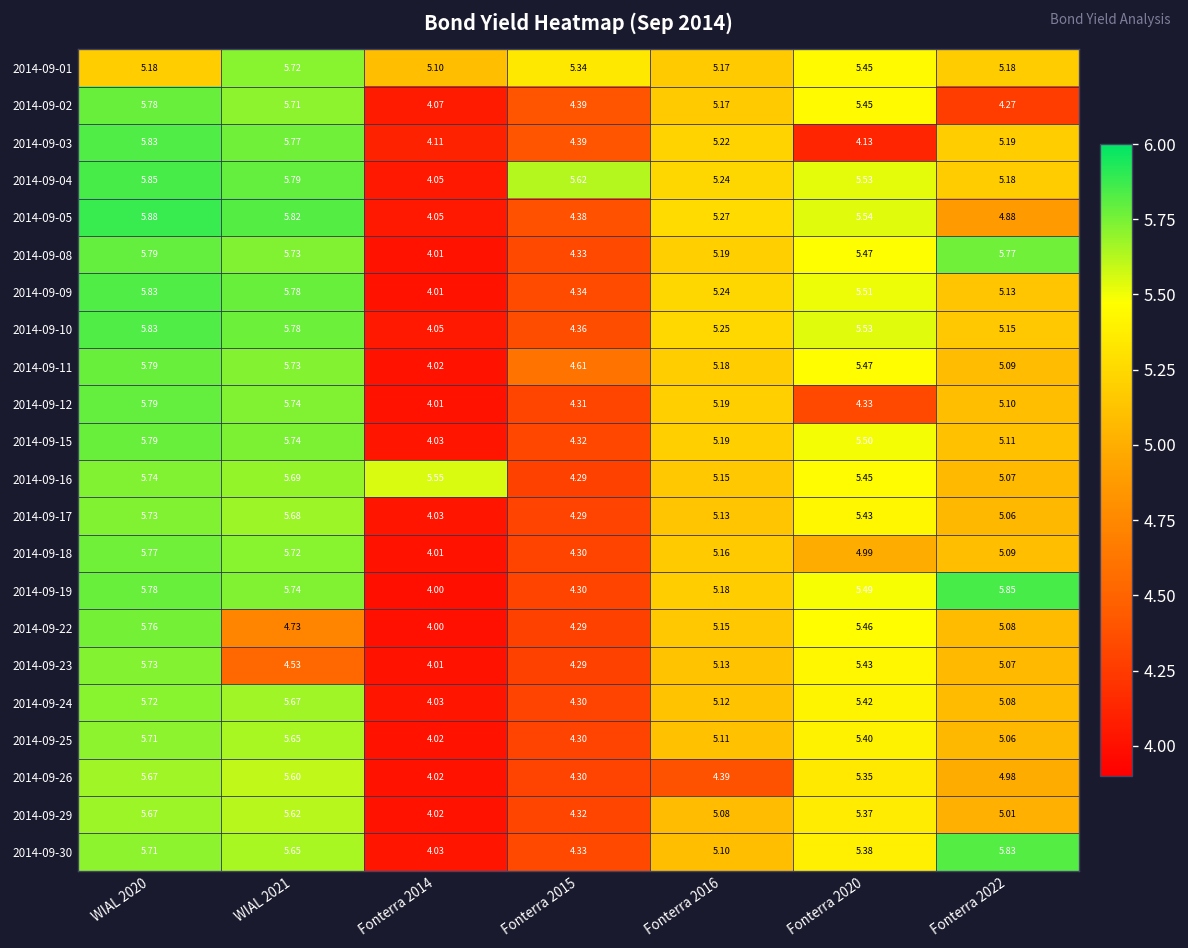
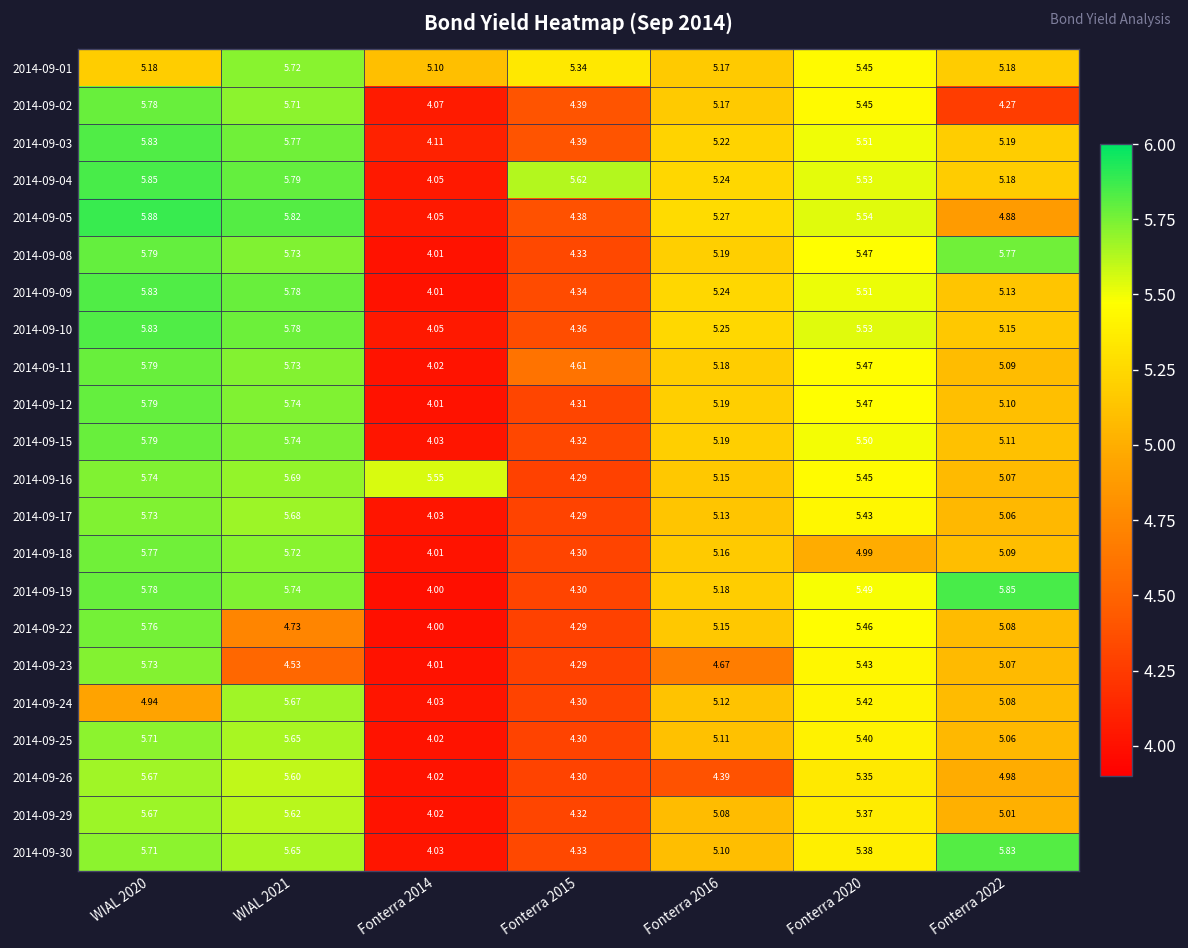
2014-09-03, Fonterra 2020: 4.13 -> 5.51
2014-09-12, Fonterra 2020: 4.33 -> 5.47
2014-09-23, Fonterra 2016: 5.13 -> 4.67
2014-09-24, WIAL 2020: 5.72 -> 4.94
